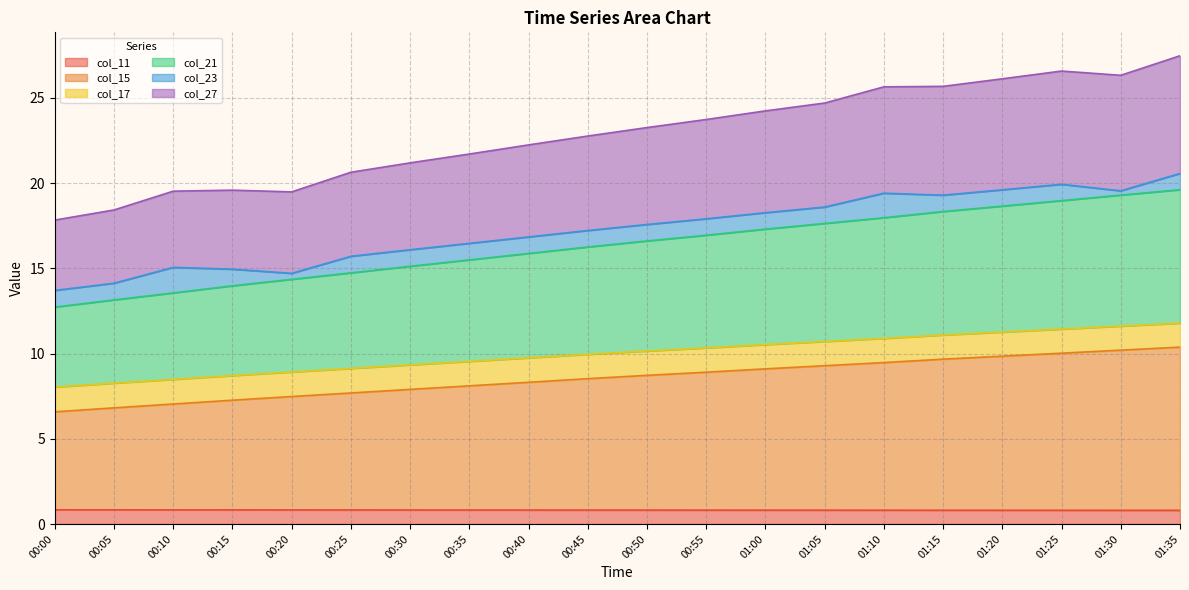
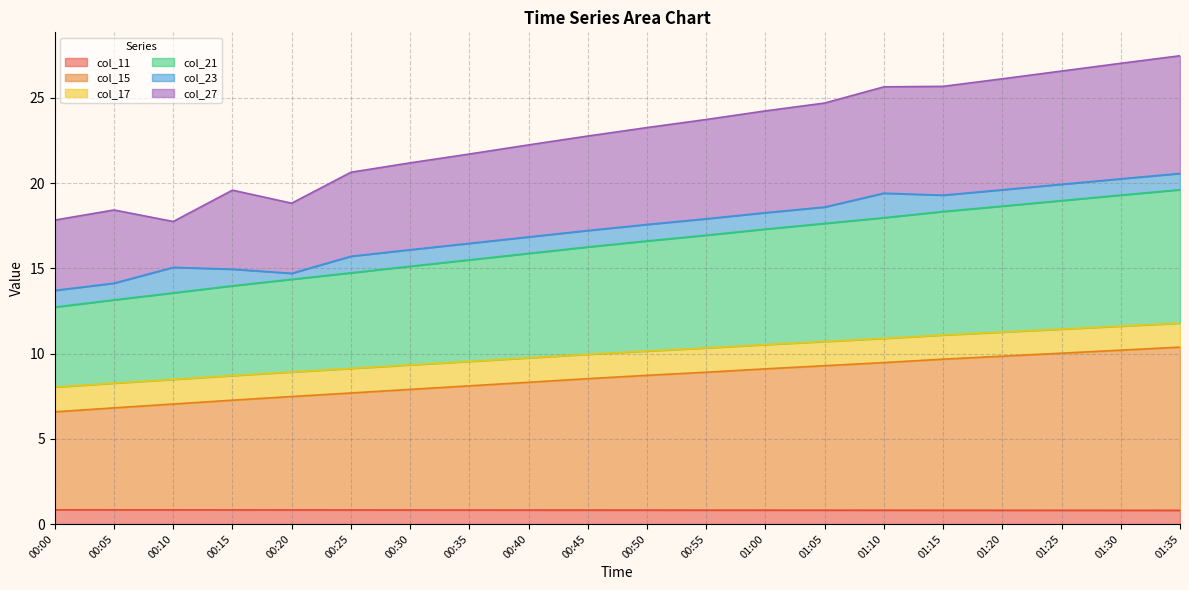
col_27, 00:10: 4.5 -> 2.7
col_27, 00:20: 4.8 -> 4.1
col_23, 01:30: 0.3 -> 1.0
